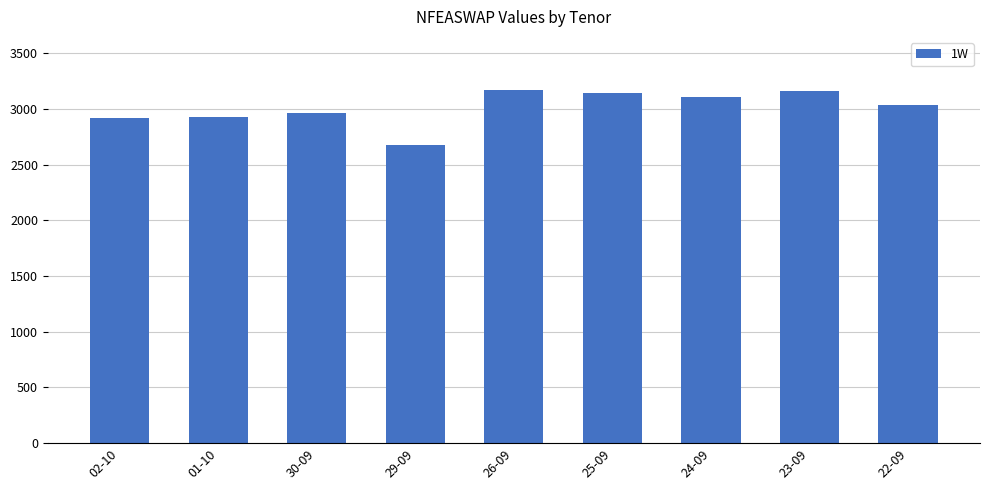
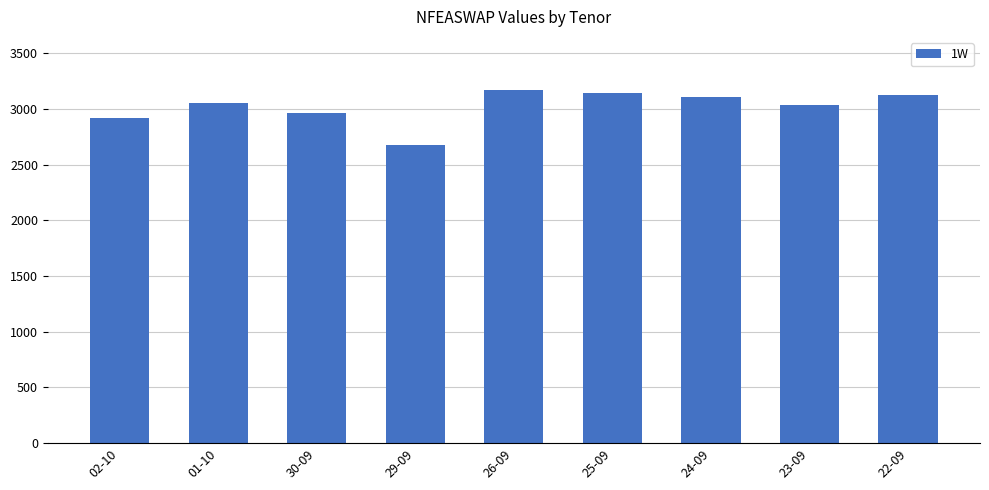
01-10: 2930 -> 3050
23-09: 3160 -> 3040
22-09: 3040 -> 3130
